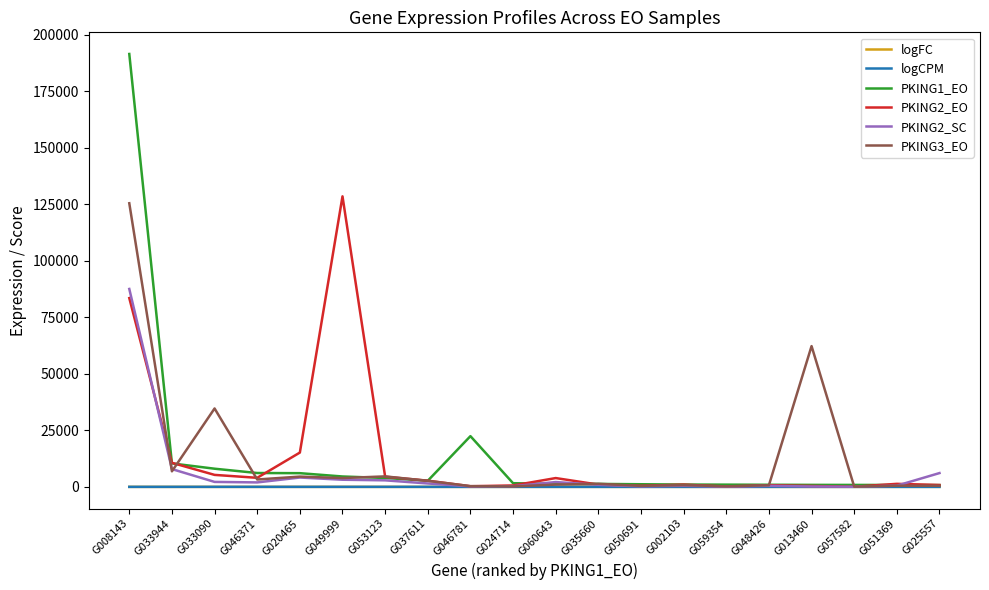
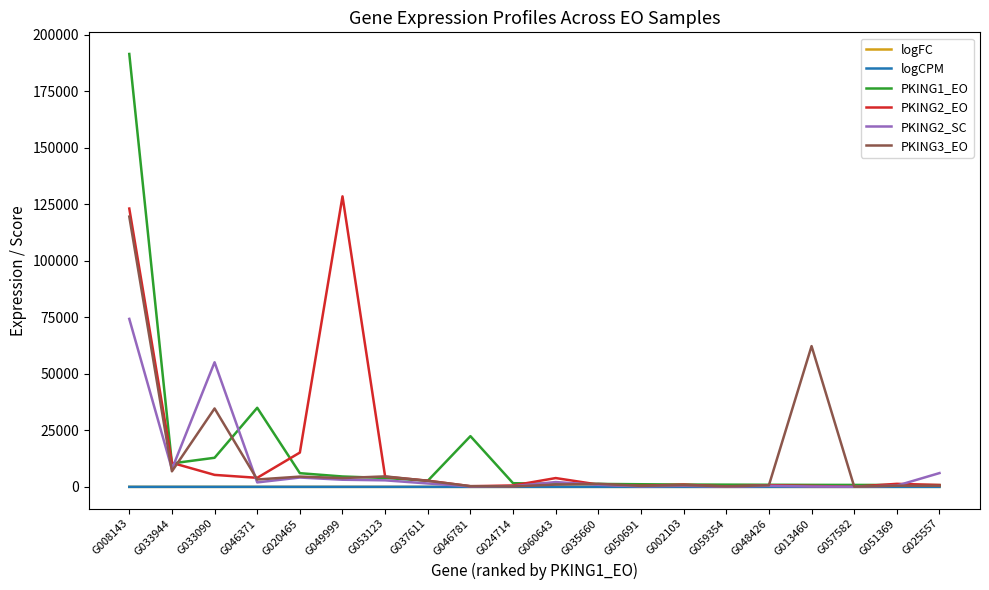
PKING2_EO, G008143: 84000 -> 123000
PKING2_SC, G008143: 88000 -> 74000
PKING3_EO, G008143: 125000 -> 120000
PKING1_EO, G033090: 8000 -> 13000
PKING2_SC, G033090: 2000 -> 55000
PKING1_EO, G046371: 6000 -> 35000
